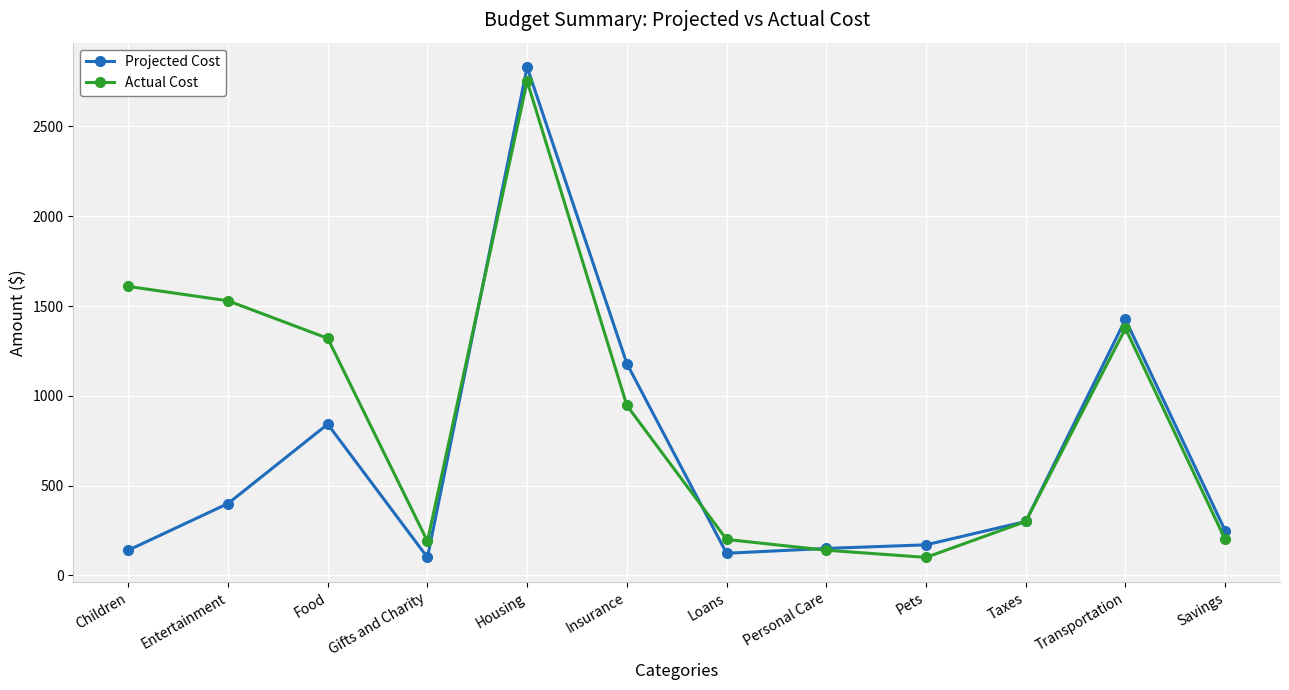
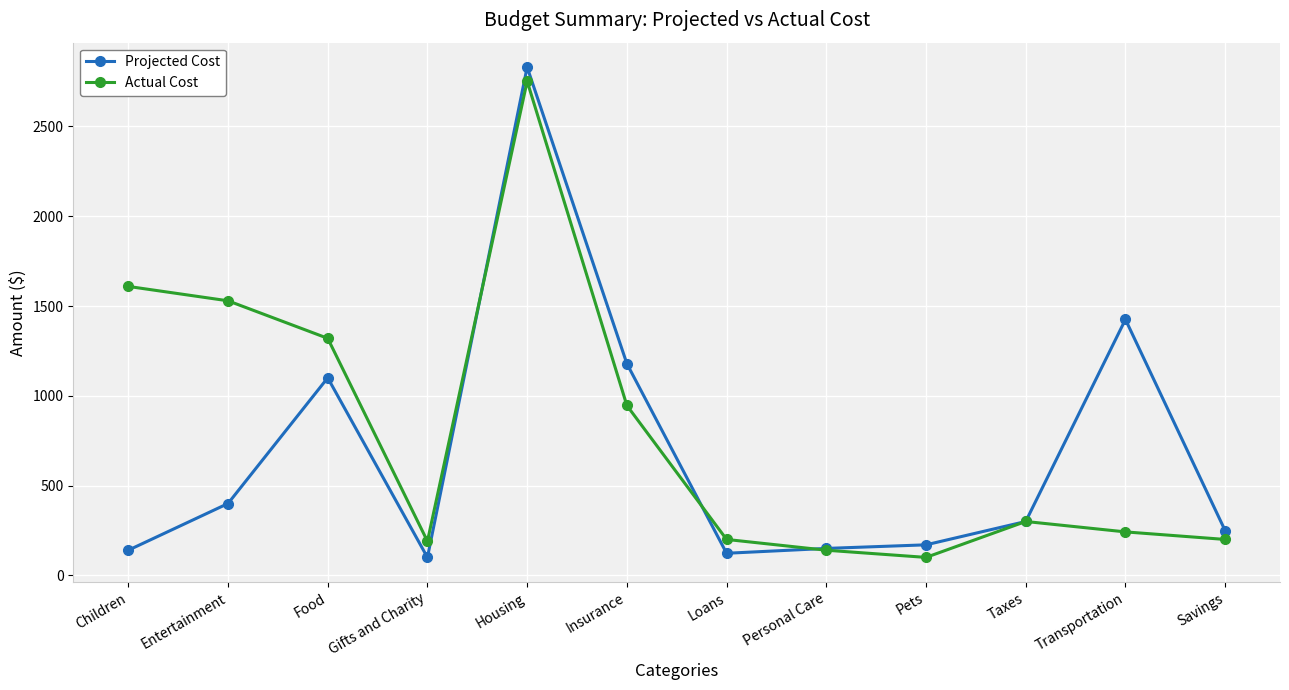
Projected Cost, Food: 840 -> 1100
Actual Cost, Transportation: 1380 -> 240
